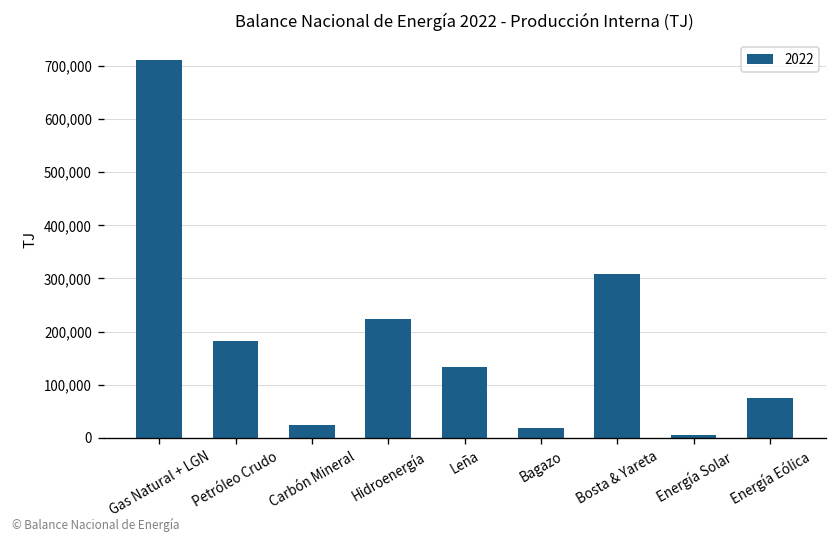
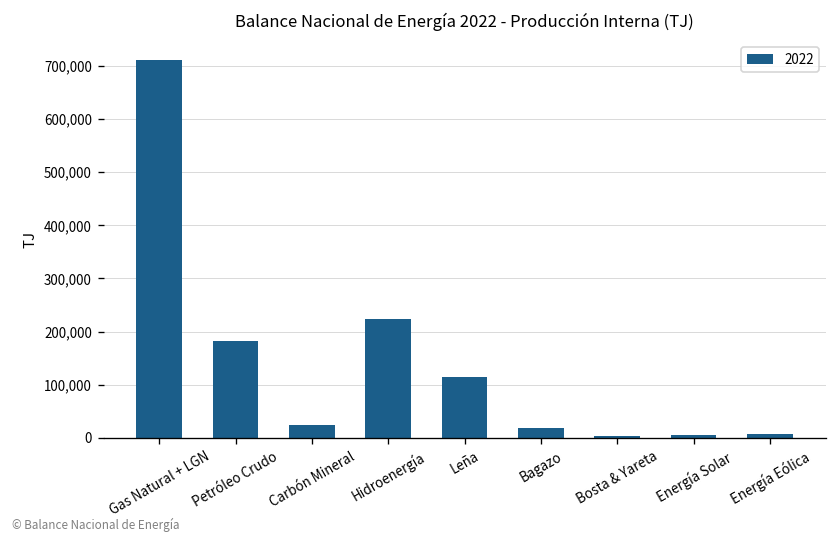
Leña: 130,000 -> 110,000
Bosta & Yareta: 310,000 -> 0
Energía Eólica: 70,000 -> 10,000
